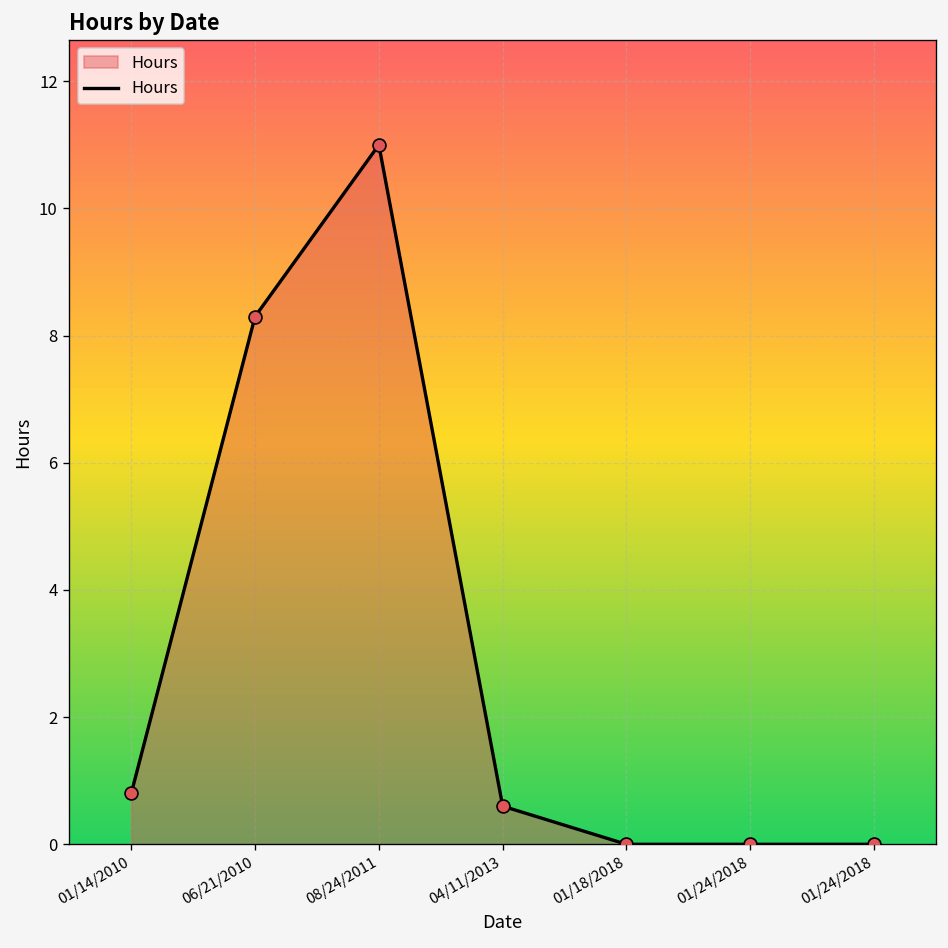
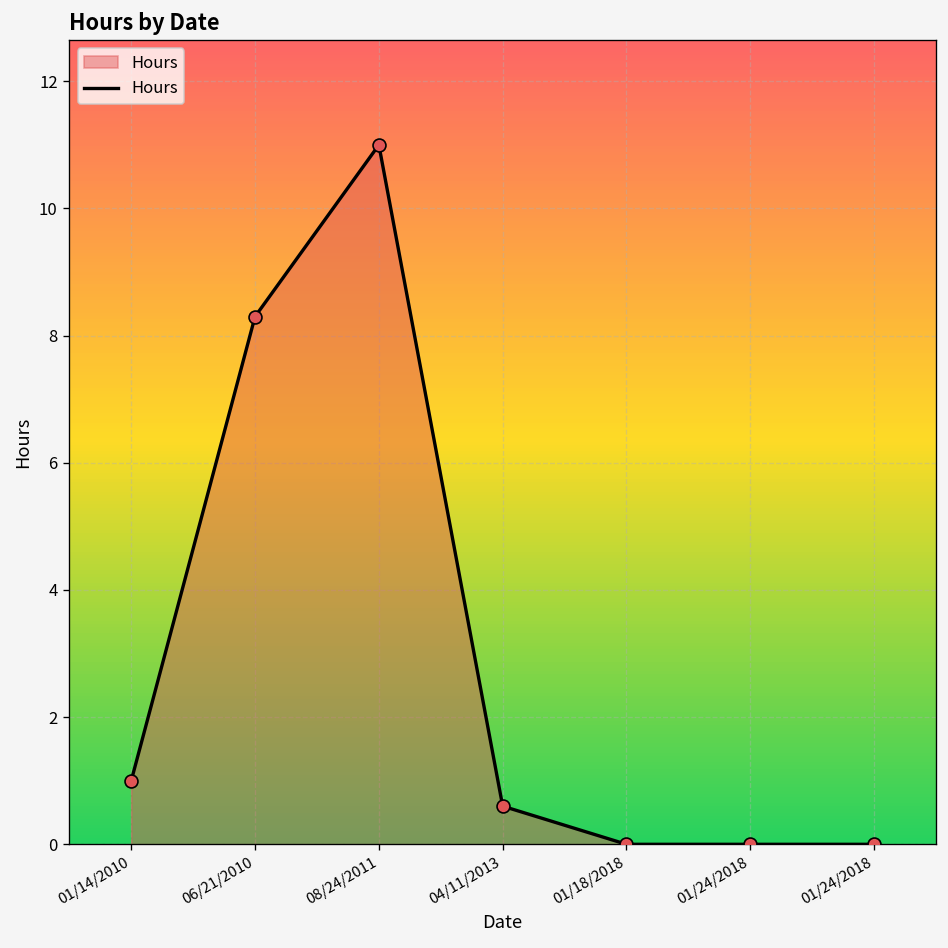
01/14/2010: 0.8 -> 1.0
